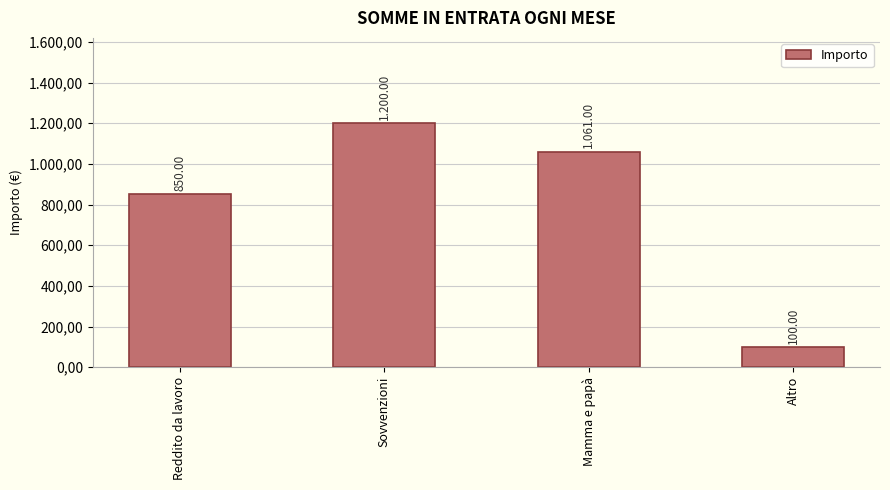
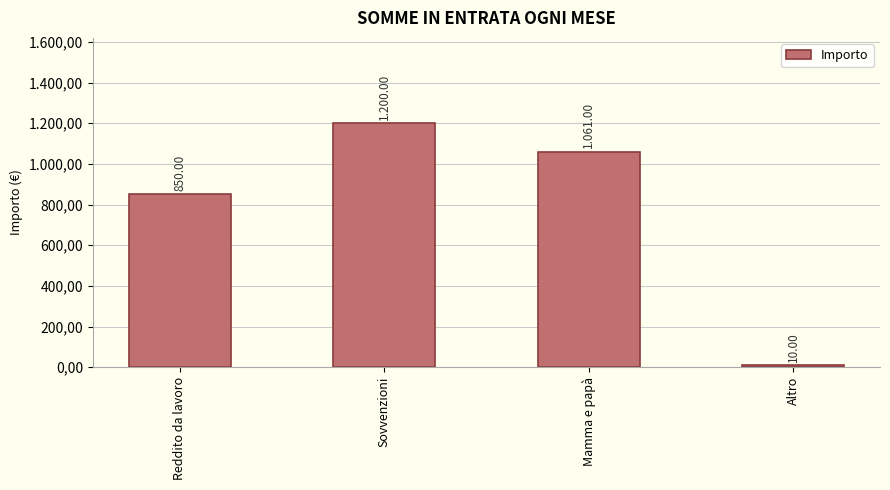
Altro: 100.00 -> 10.00
